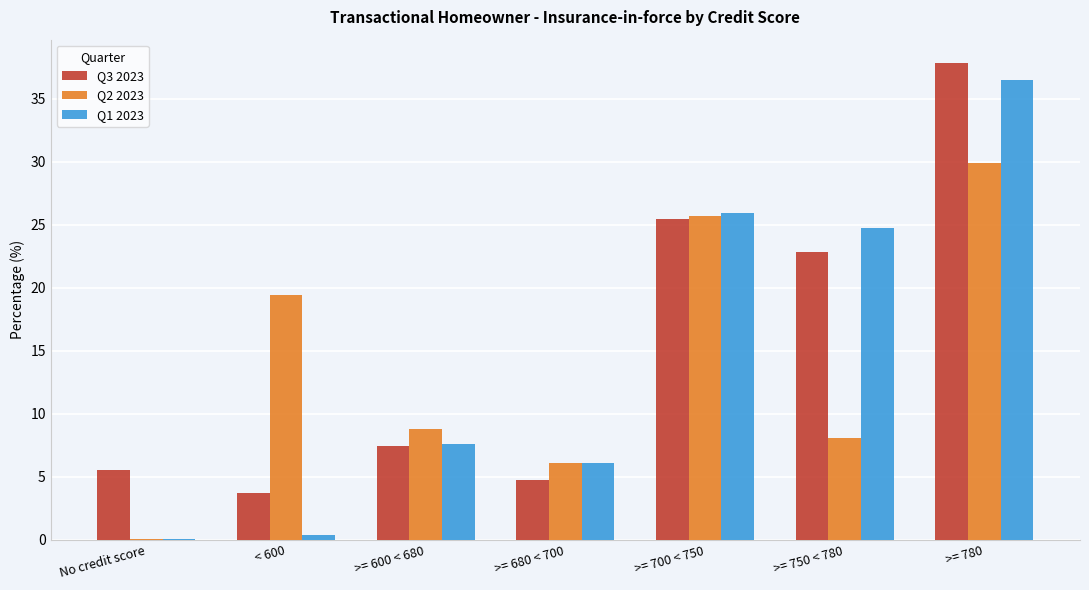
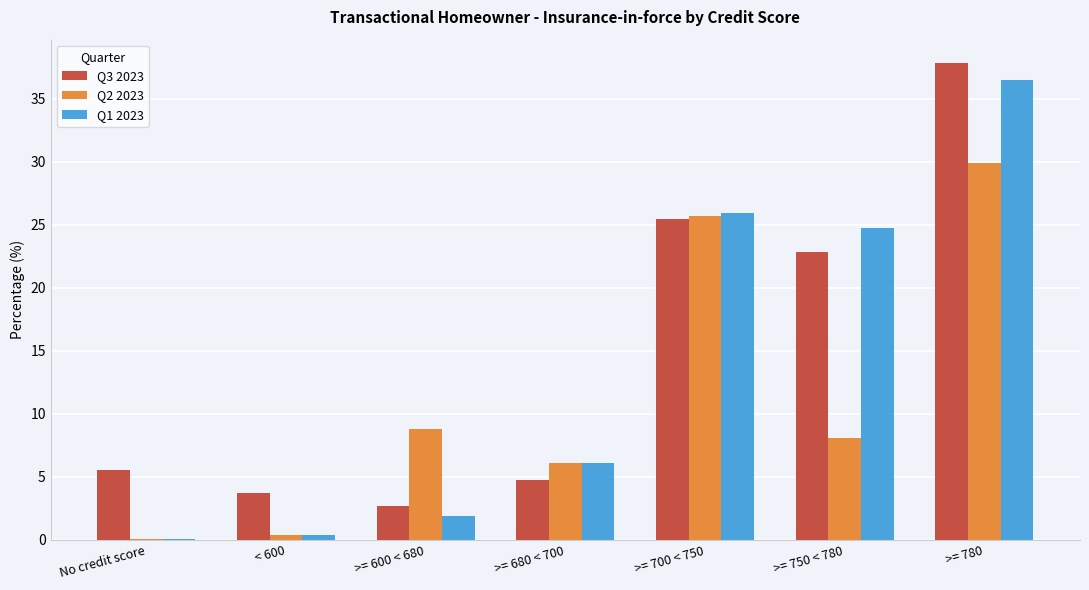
Q2 2023, < 600: 19.4 -> 0.4
Q3 2023, >= 600 < 680: 7.5 -> 2.7
Q1 2023, >= 600 < 680: 7.6 -> 1.9
